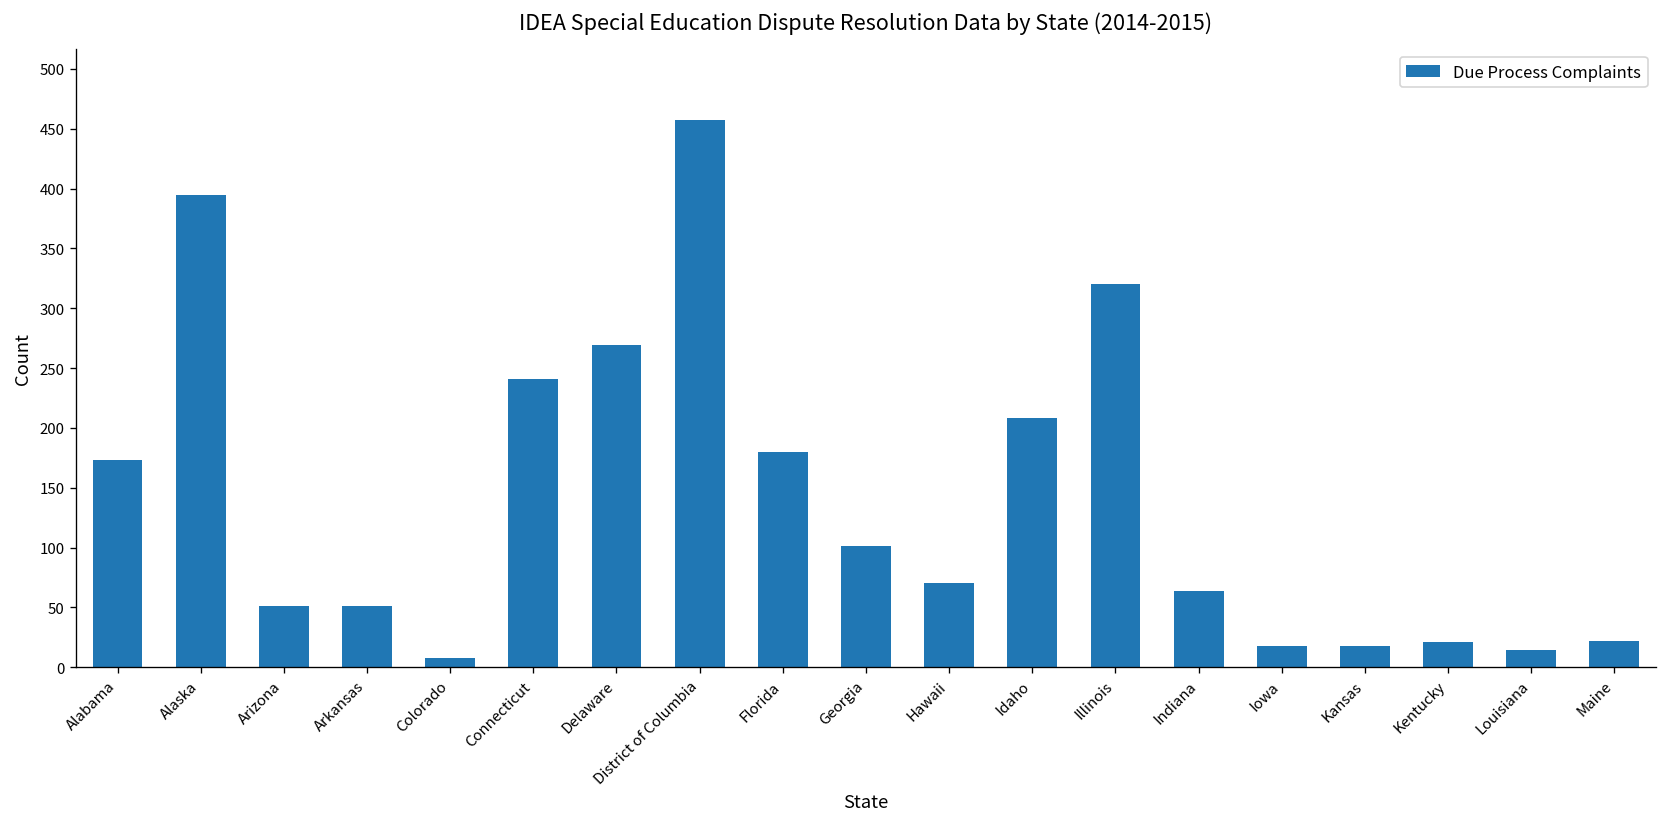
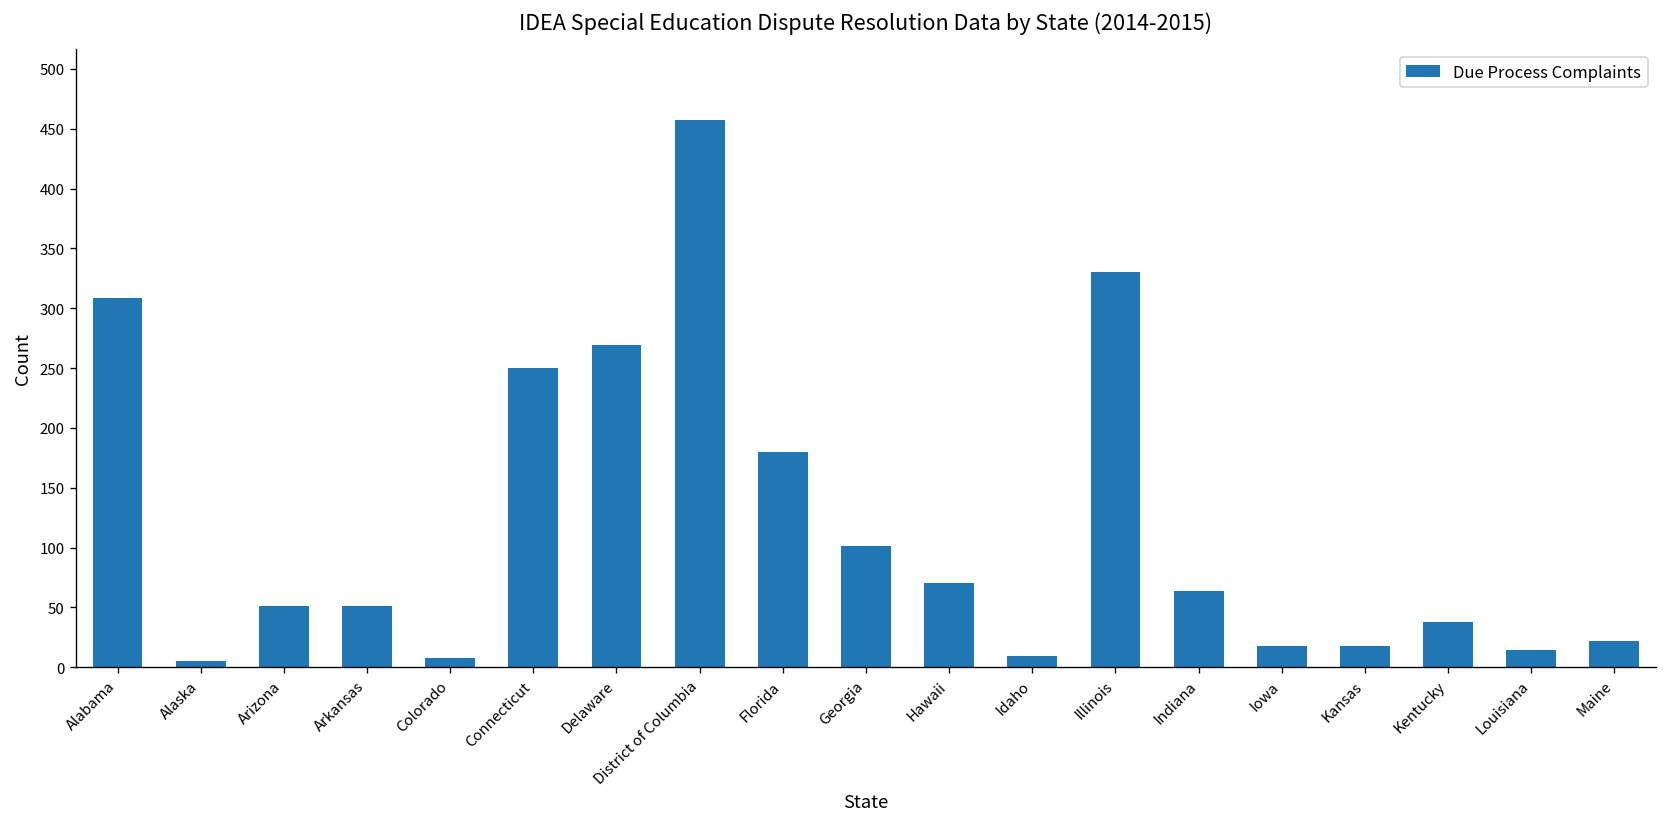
Alabama: 170 -> 310
Alaska: 400 -> 10
Connecticut: 240 -> 250
Idaho: 210 -> 10
Illinois: 320 -> 330
Kentucky: 20 -> 40
